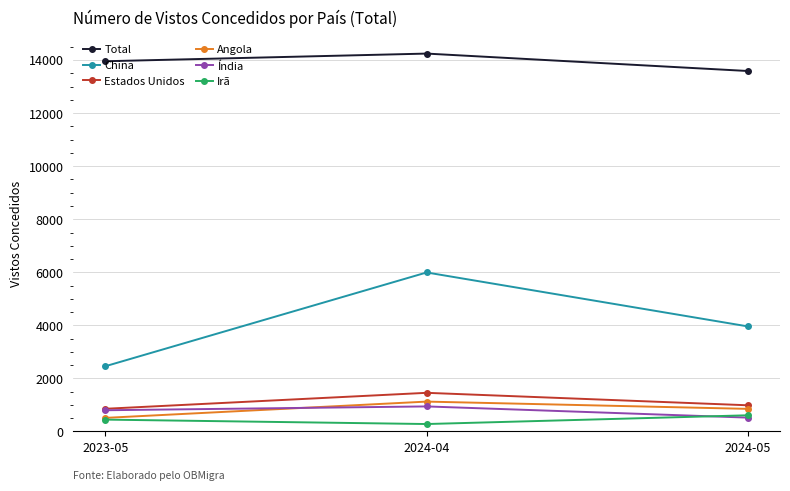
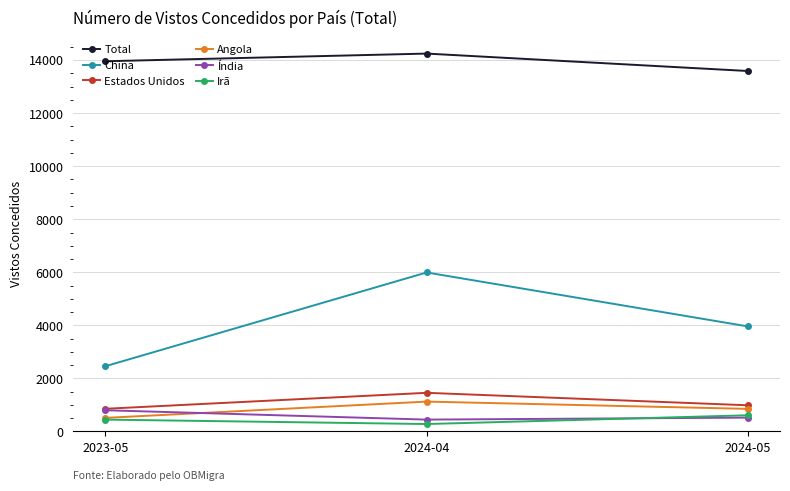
Índia, 2024-04: 900 -> 400
